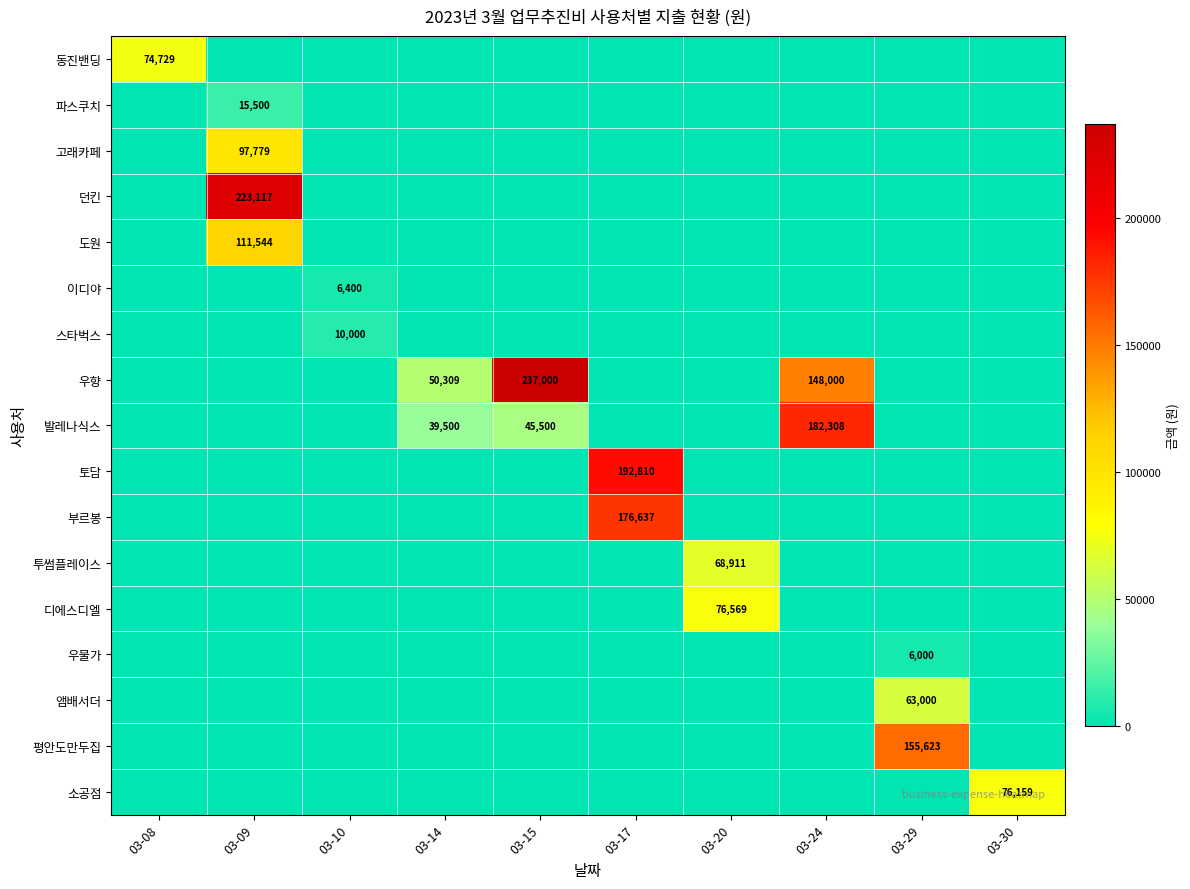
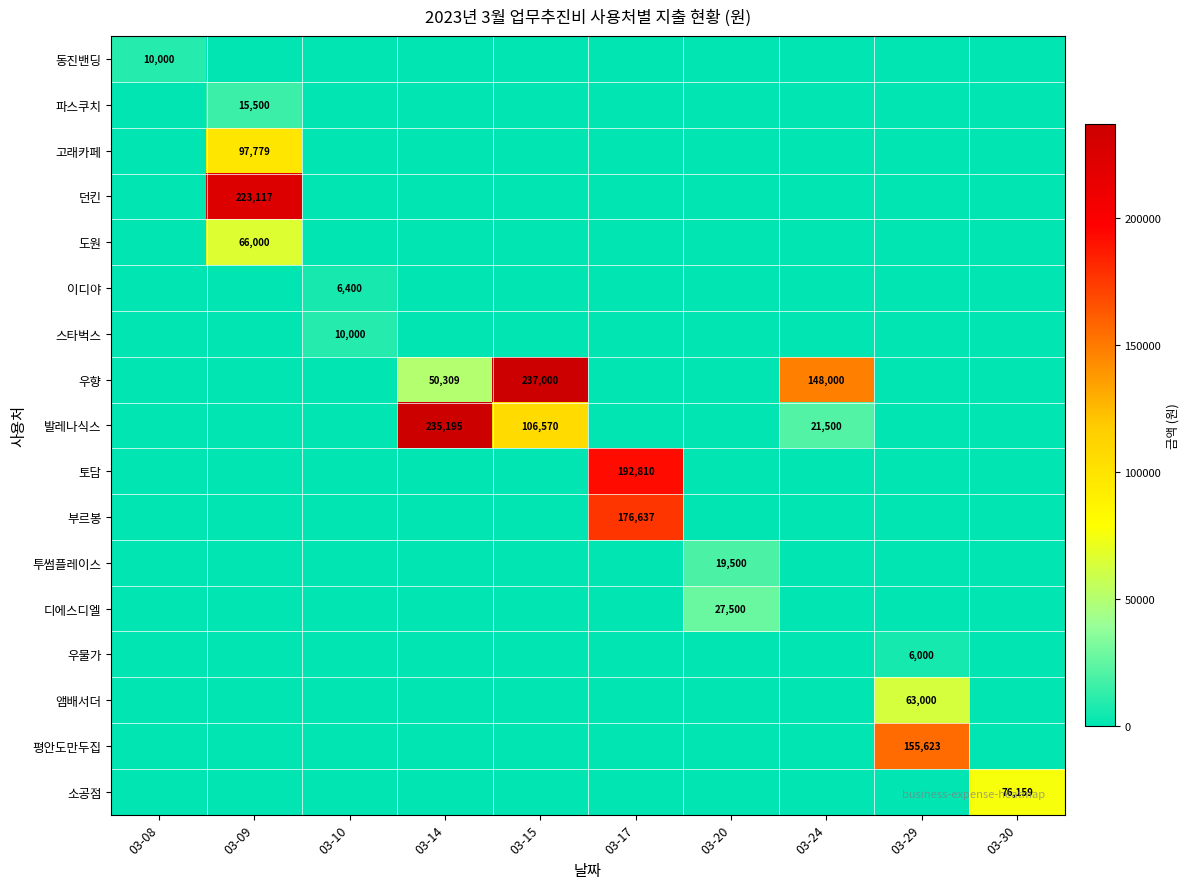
동진밴딩, 03-08: 74,729 -> 10,000
도원, 03-09: 111,544 -> 66,000
발레나식스, 03-14: 39,500 -> 235,195
발레나식스, 03-15: 45,500 -> 106,570
발레나식스, 03-24: 182,308 -> 21,500
투썸플레이스, 03-20: 68,911 -> 19,500
디에스디엘, 03-20: 76,569 -> 27,500
